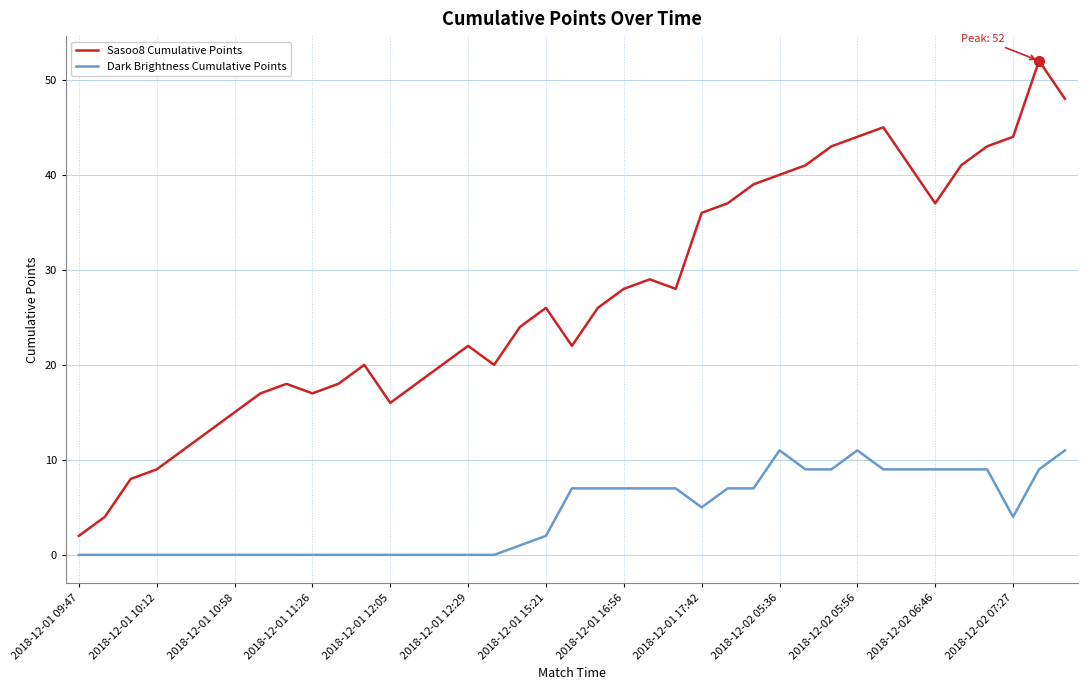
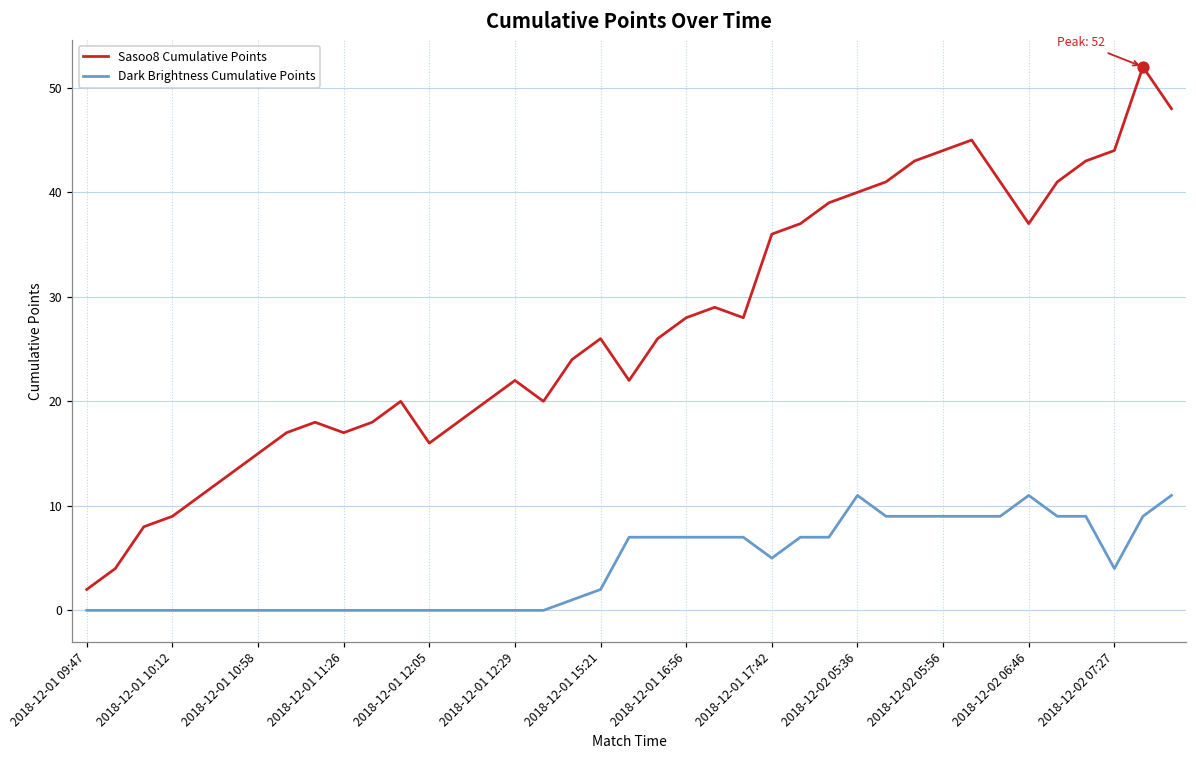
Dark Brightness Cumulative Points, 2018-12-02 05:56: 11 -> 9
Dark Brightness Cumulative Points, 2018-12-02 06:46: 9 -> 11
